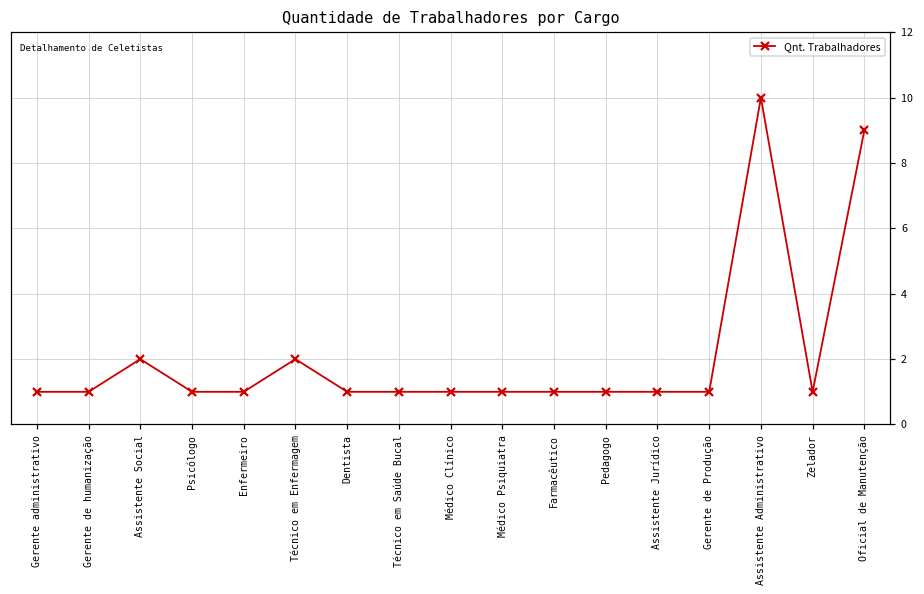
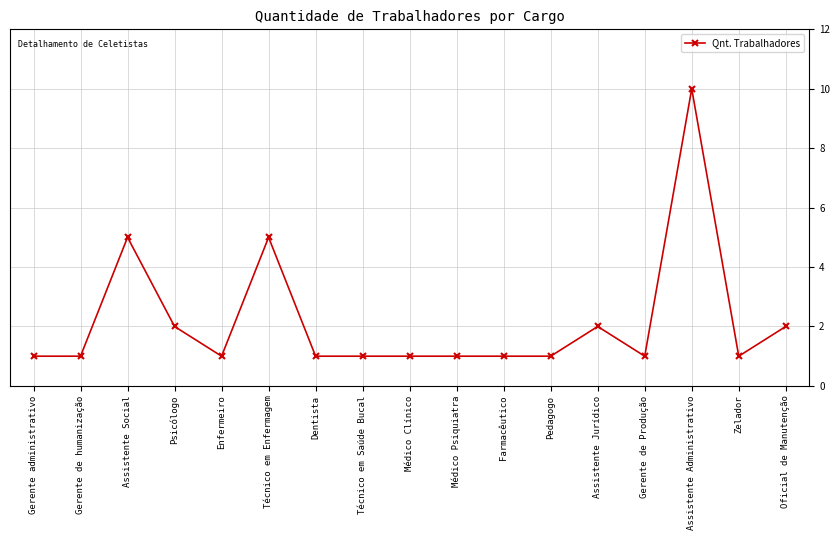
Assistente Social: 2 -> 5
Psicólogo: 1 -> 2
Técnico em Enfermagem: 2 -> 5
Assistente Jurídico: 1 -> 2
Oficial de Manutenção: 9 -> 2
